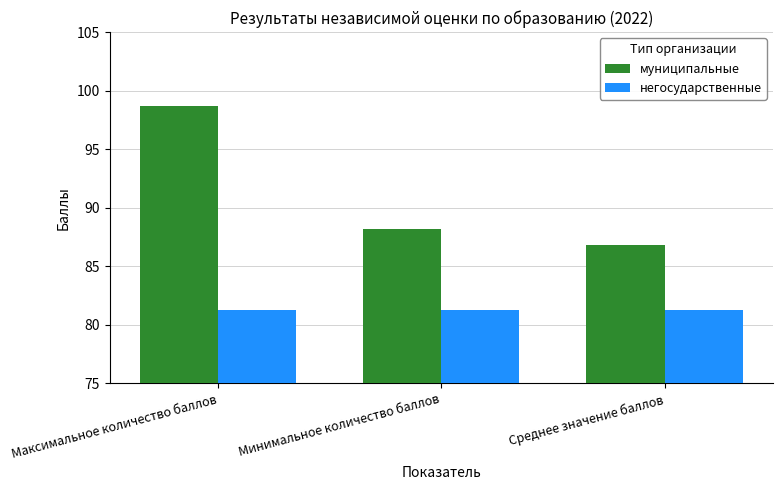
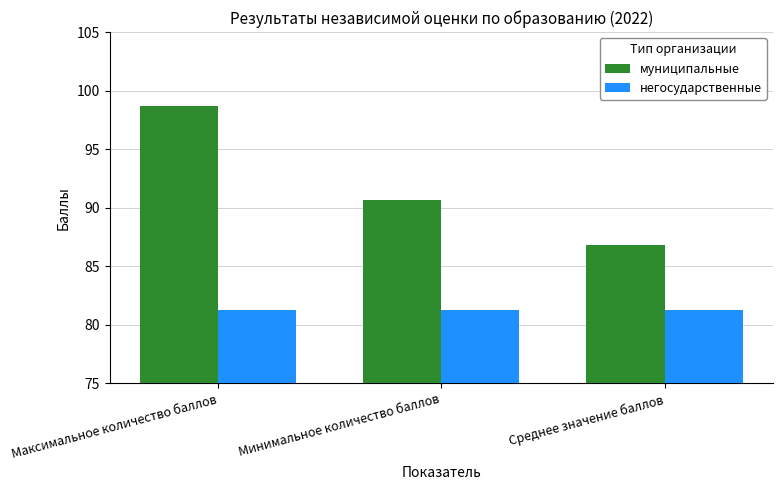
муниципальные, Минимальное количество баллов: 88.2 -> 90.7
